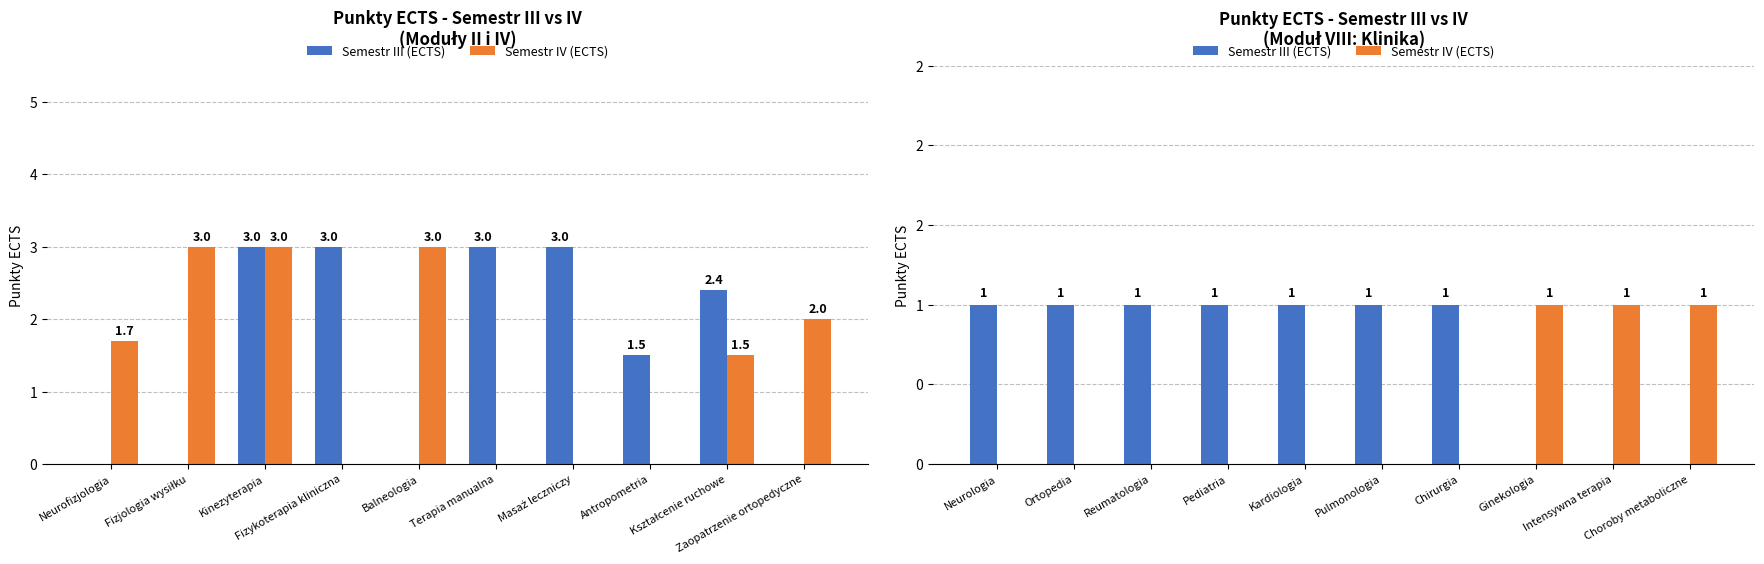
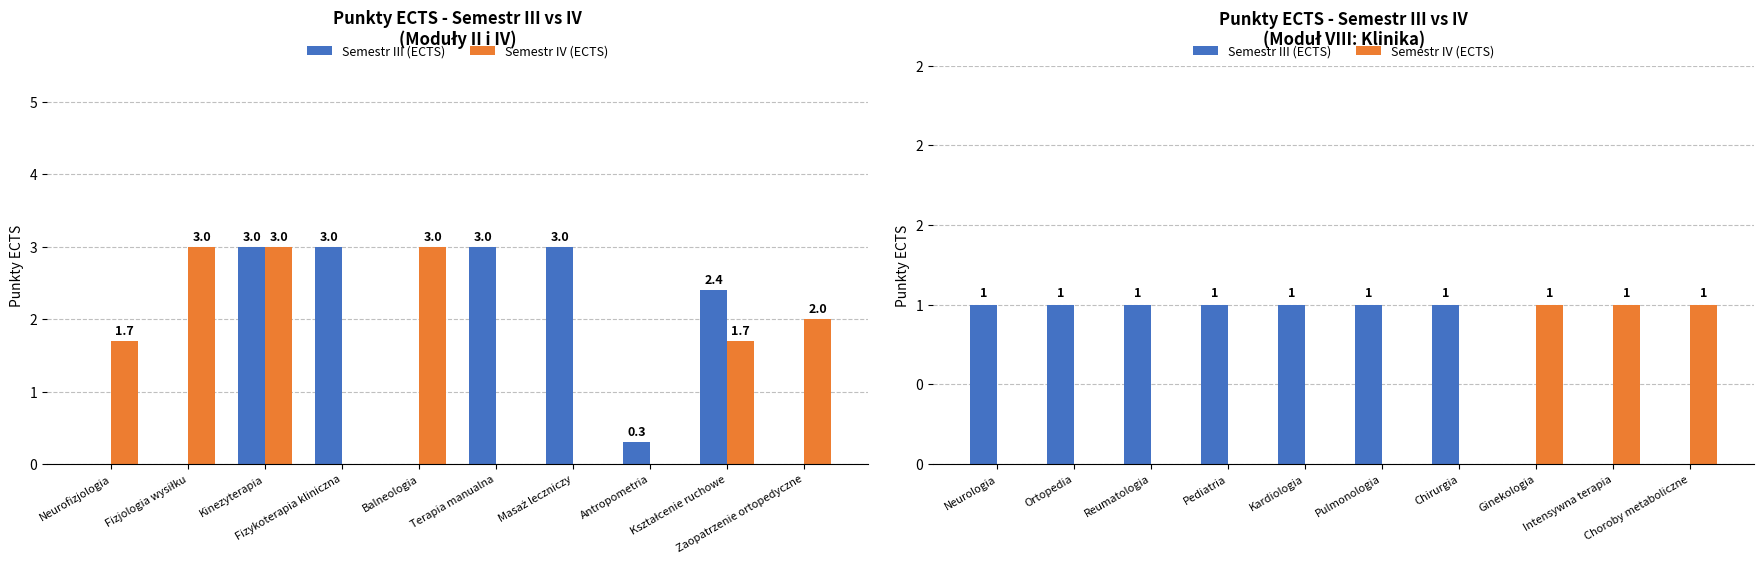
Punkty ECTS - Semestr III vs IV (Moduły II i IV), Semestr III (ECTS), Antropometria: 1.5 -> 0.3
Punkty ECTS - Semestr III vs IV (Moduły II i IV), Semestr IV (ECTS), Kształcenie ruchowe: 1.5 -> 1.7
